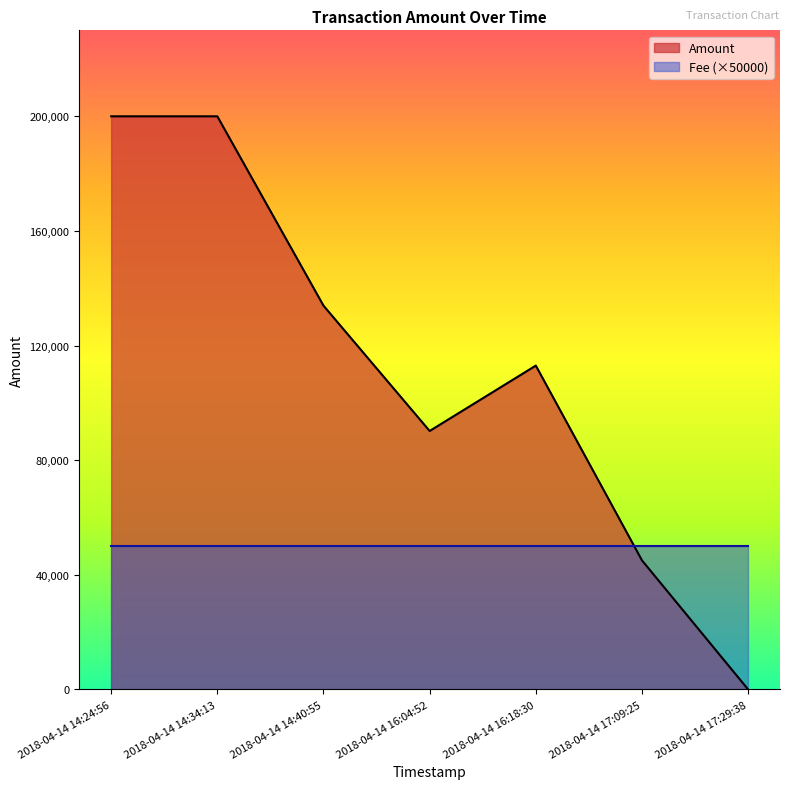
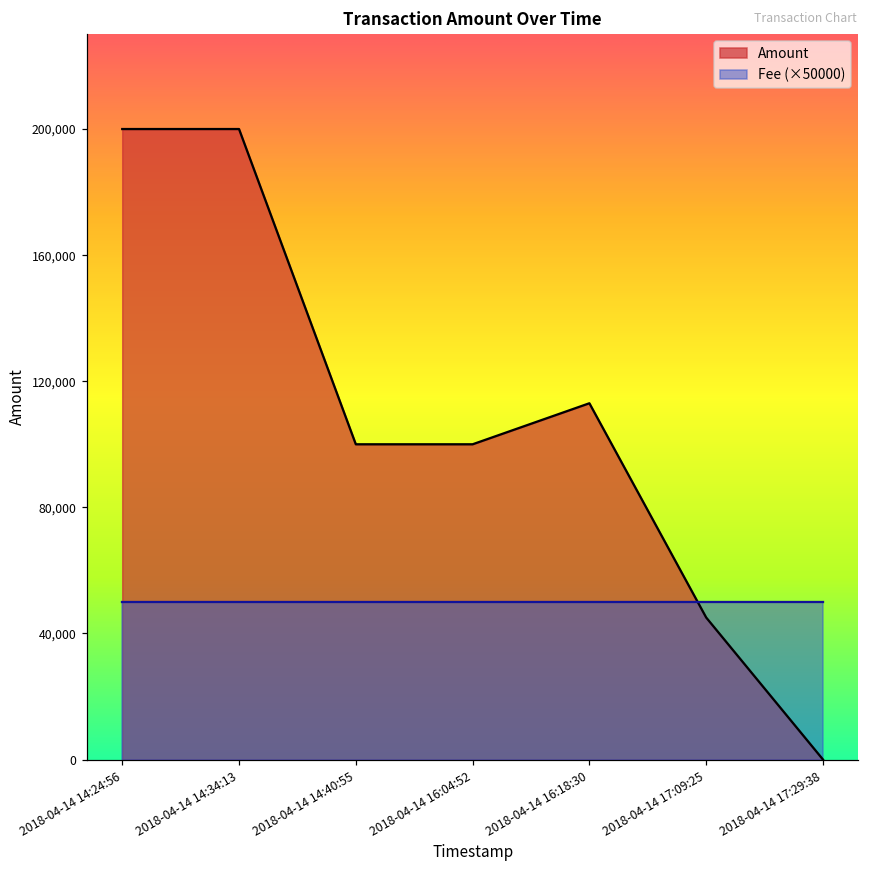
Amount, 2018-04-14 14:40:55: 134,000 -> 100,000
Amount, 2018-04-14 16:04:52: 90,000 -> 100,000
